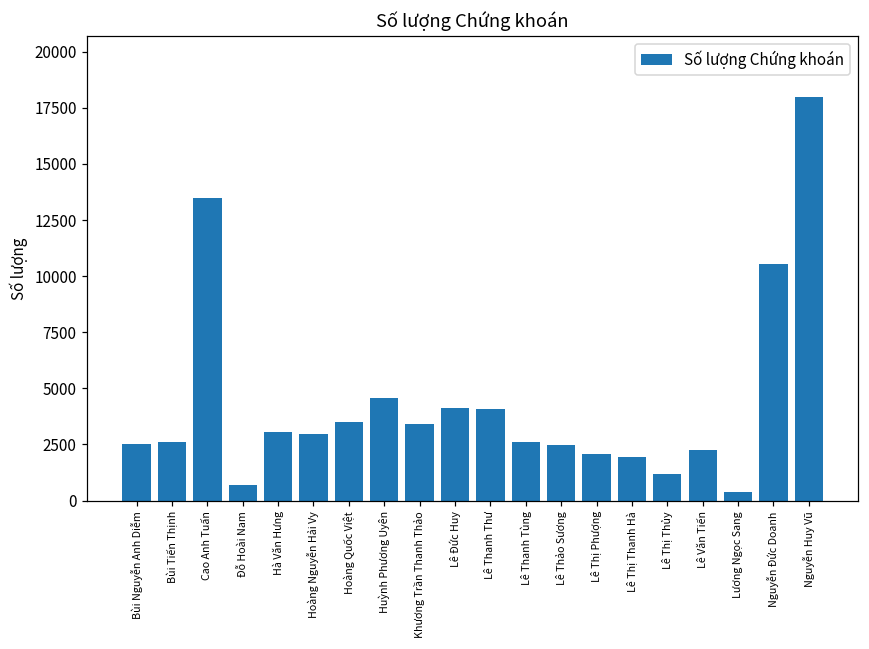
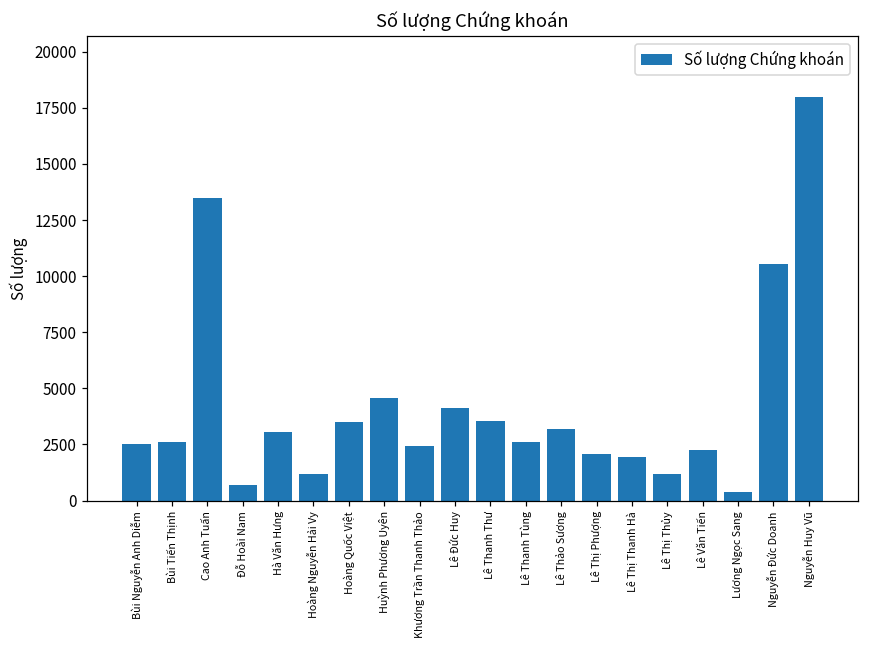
Hoàng Nguyễn Hải Vy: 3000 -> 1200
Khương Trần Thanh Thảo: 3400 -> 2400
Lê Thanh Thư: 4100 -> 3500
Lê Thảo Sương: 2500 -> 3200
